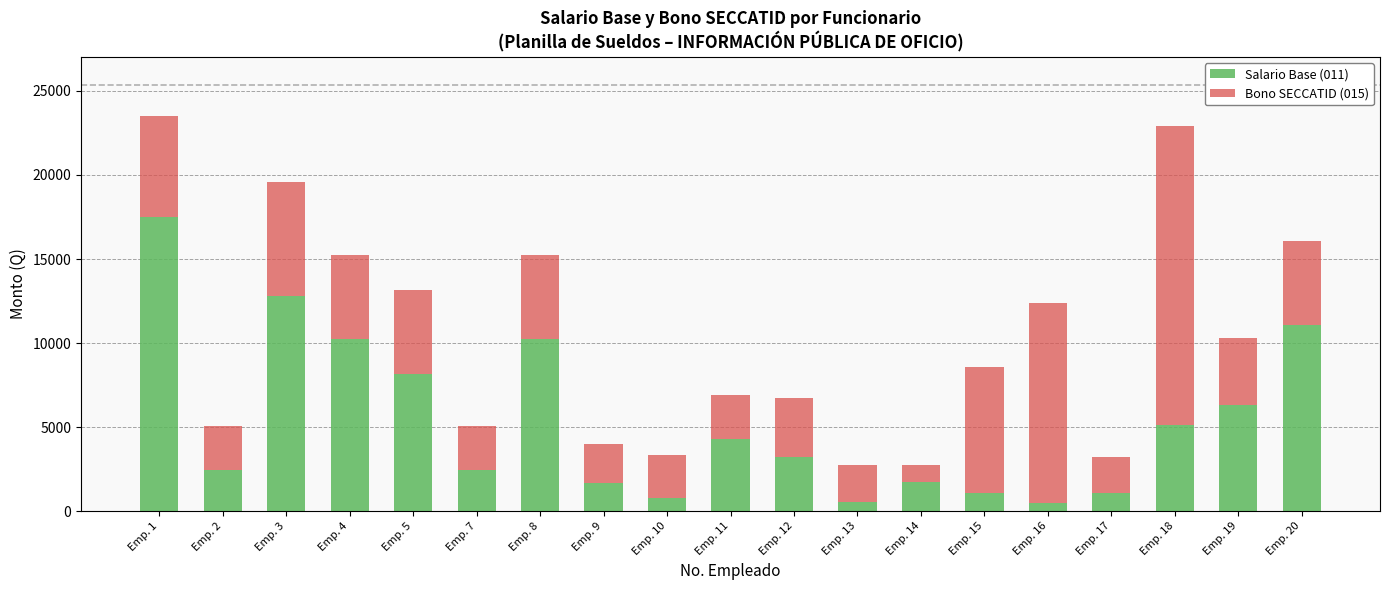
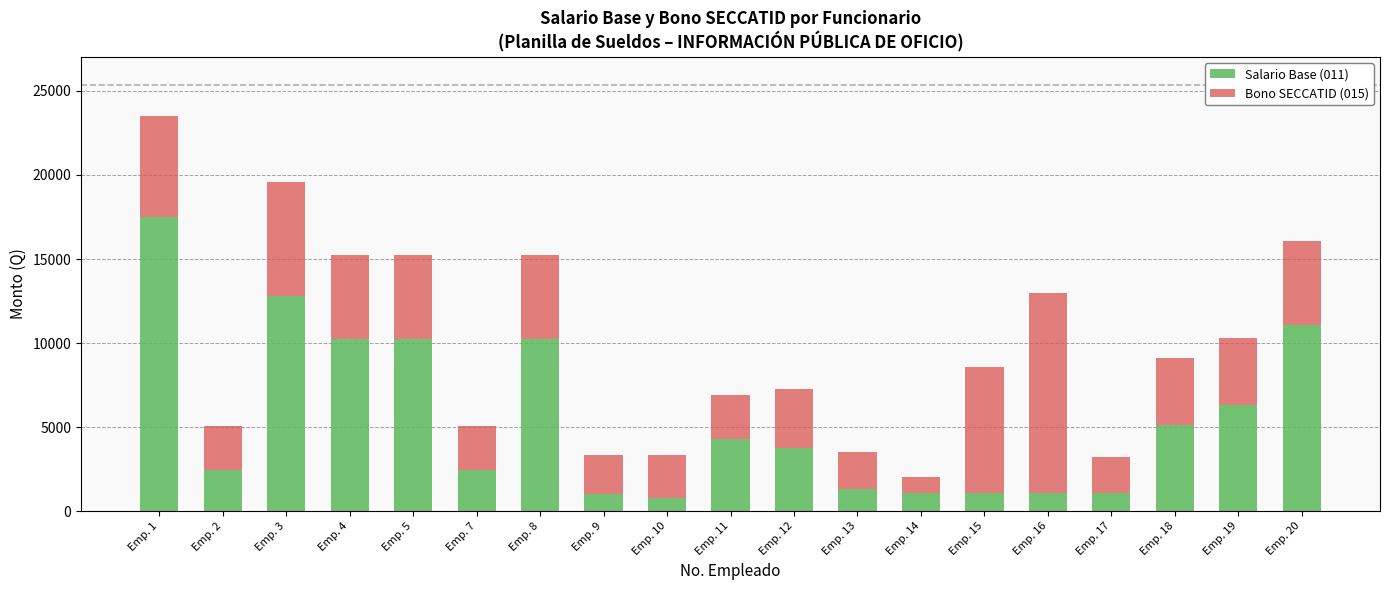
Salario Base (011), Emp. 5: 8200 -> 10300
Salario Base (011), Emp. 9: 1700 -> 1000
Salario Base (011), Emp. 12: 3200 -> 3800
Salario Base (011), Emp. 13: 500 -> 1300
Salario Base (011), Emp. 14: 1700 -> 1100
Salario Base (011), Emp. 16: 500 -> 1100
Bono SECCATID (015), Emp. 18: 17800 -> 4000
